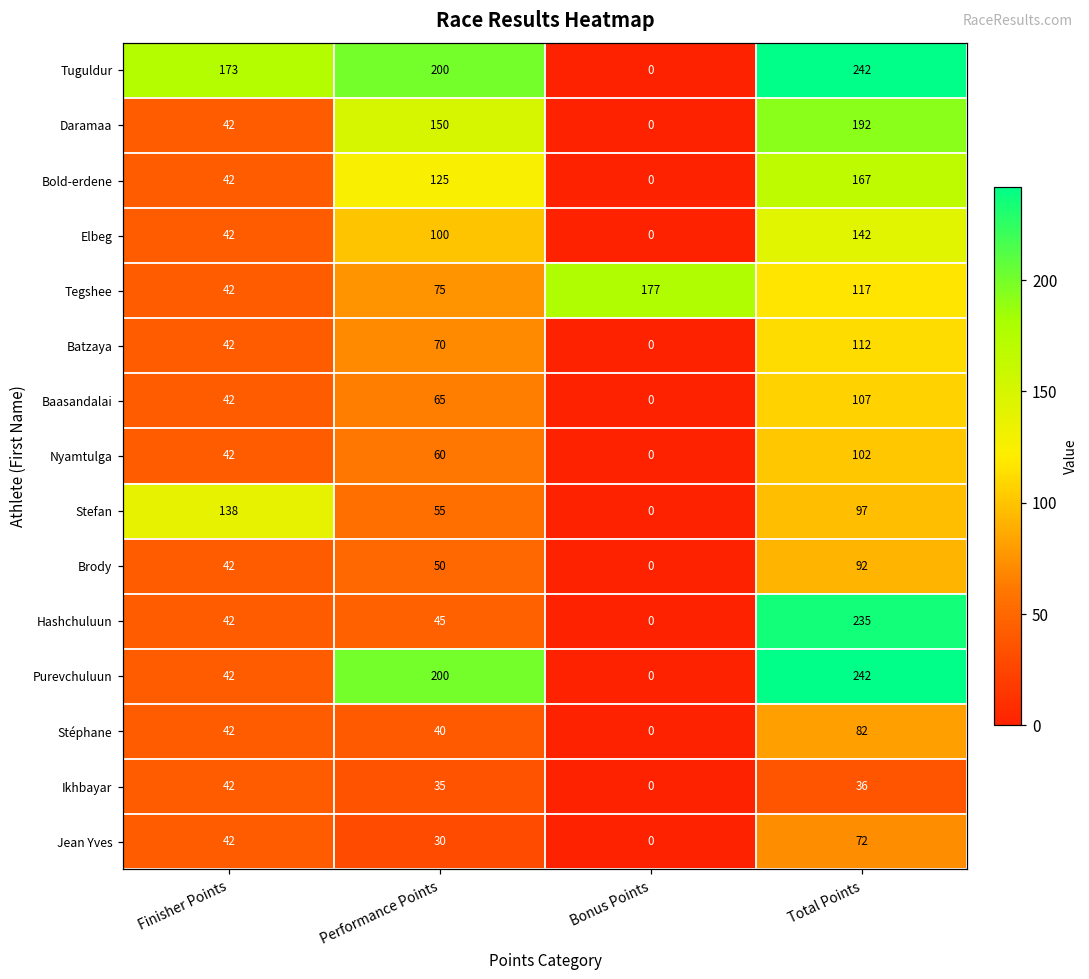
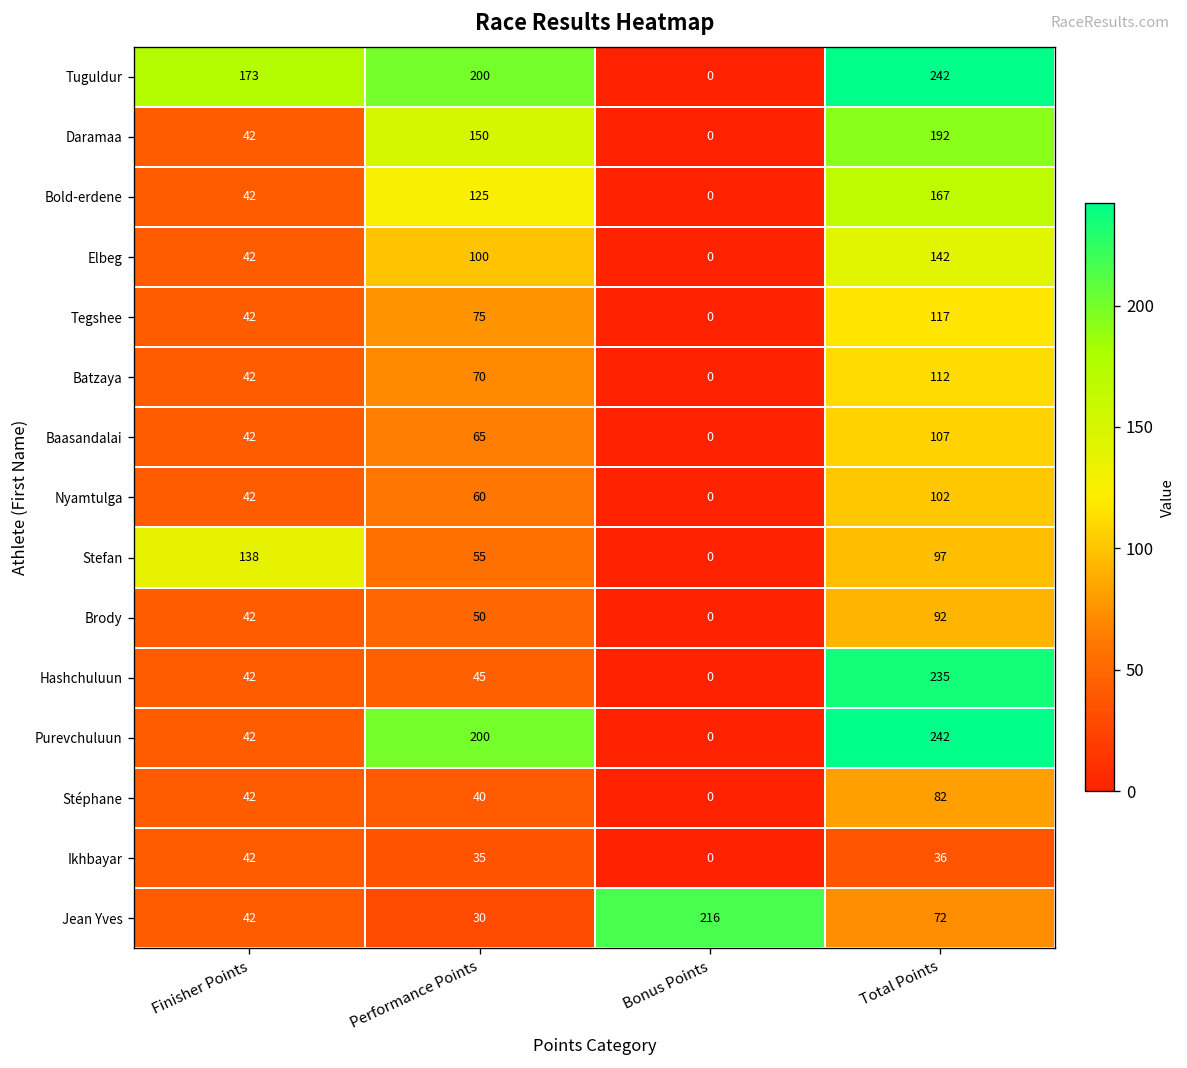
Tegshee, Bonus Points: 177 -> 0
Jean Yves, Bonus Points: 0 -> 216
